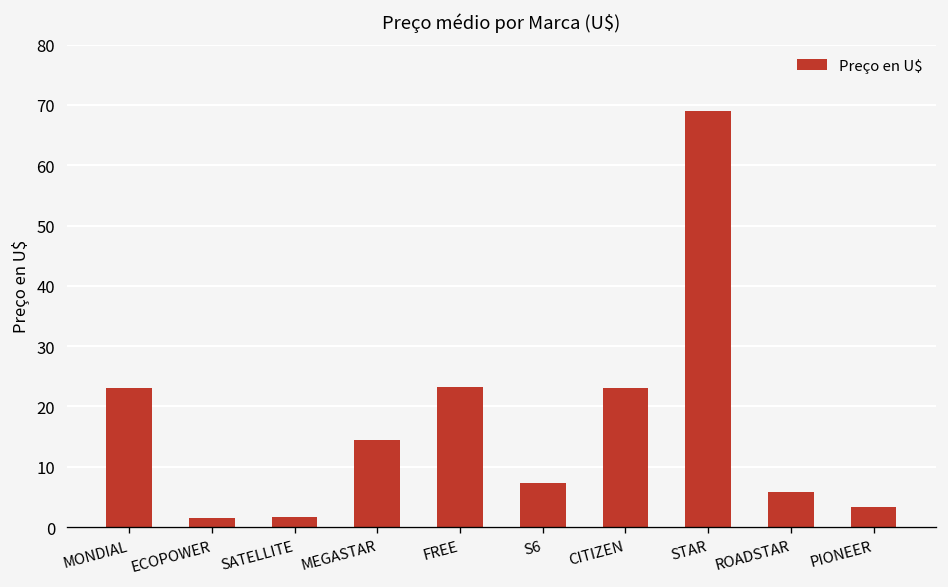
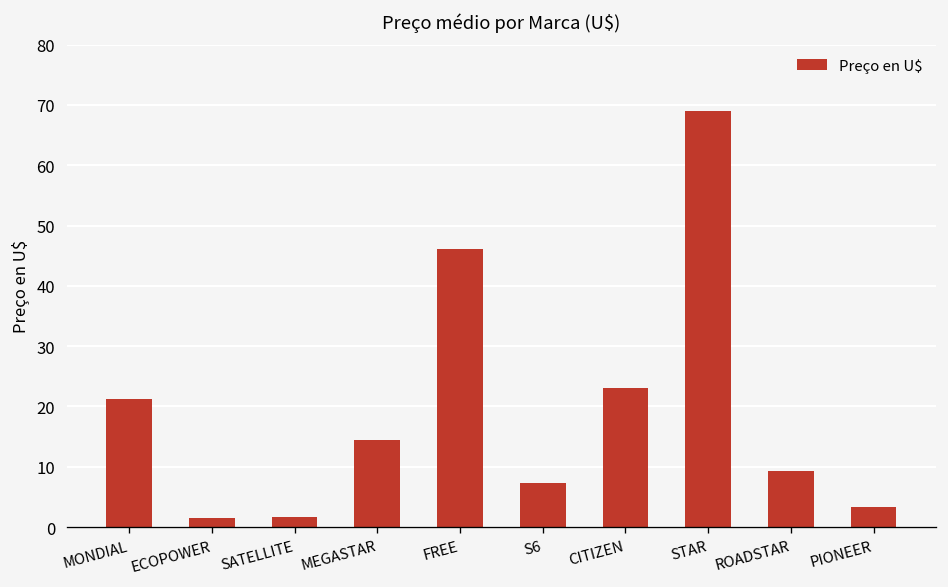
MONDIAL: 23 -> 21
FREE: 23 -> 46
ROADSTAR: 6 -> 9
